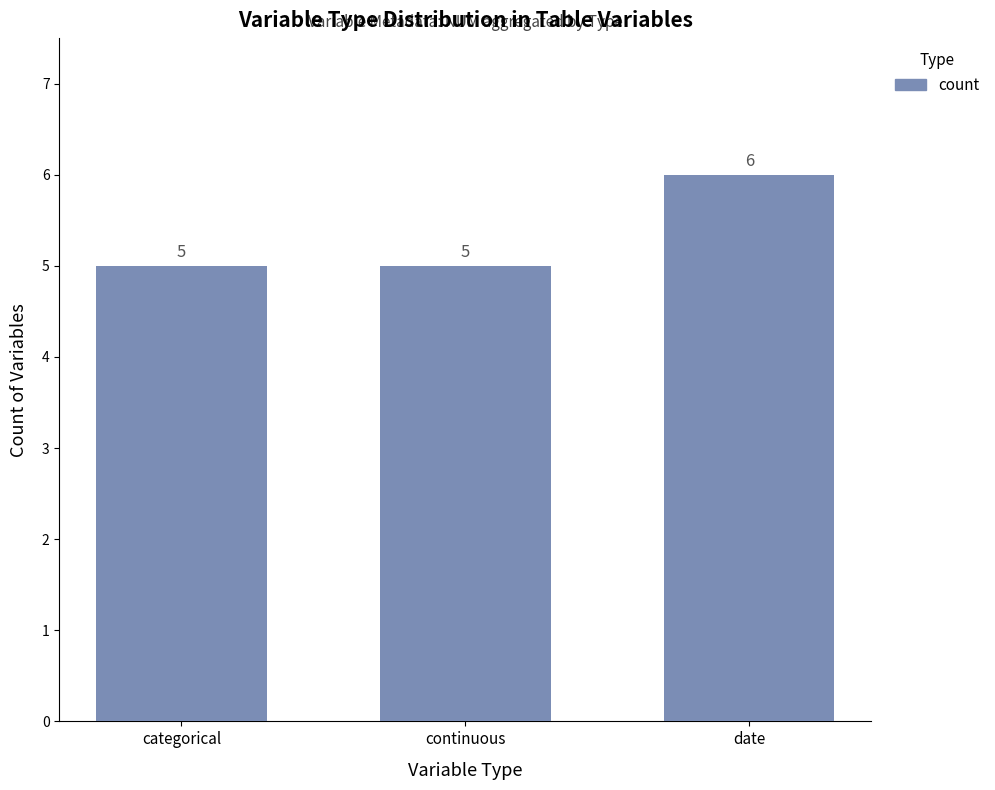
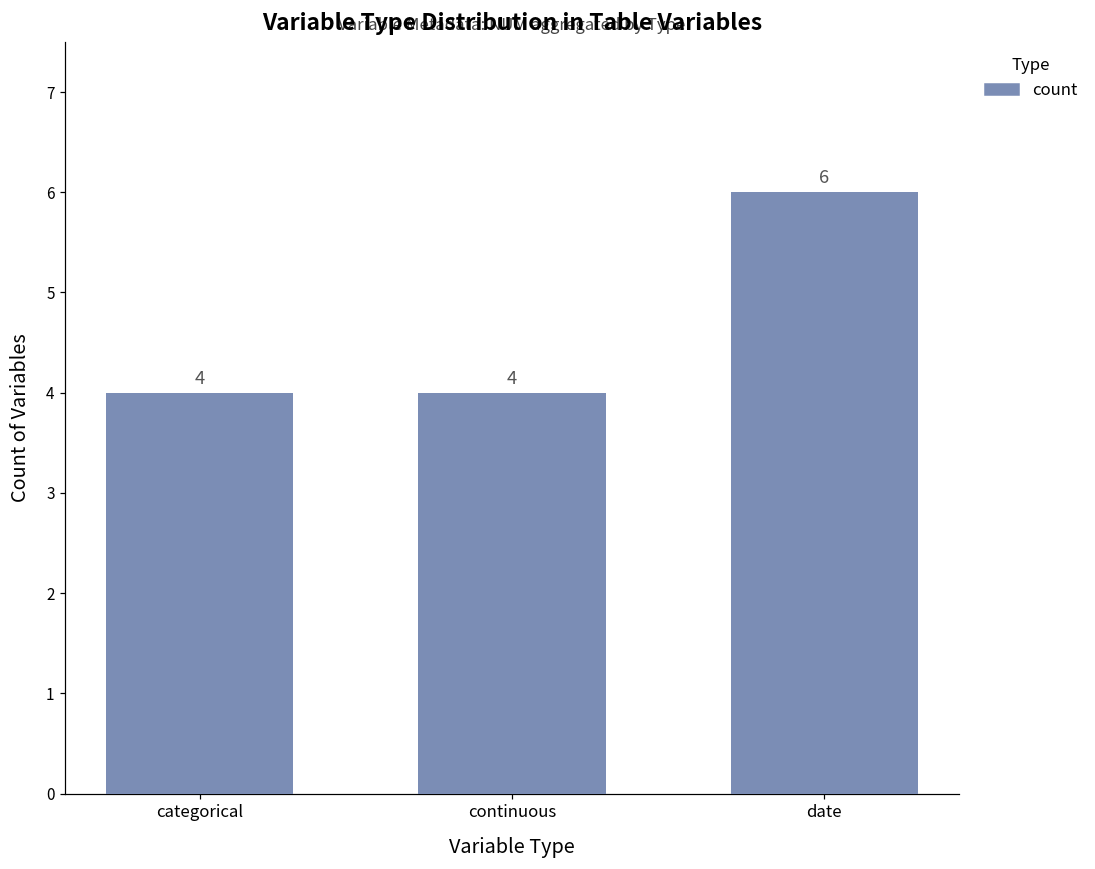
categorical: 5 -> 4
continuous: 5 -> 4
